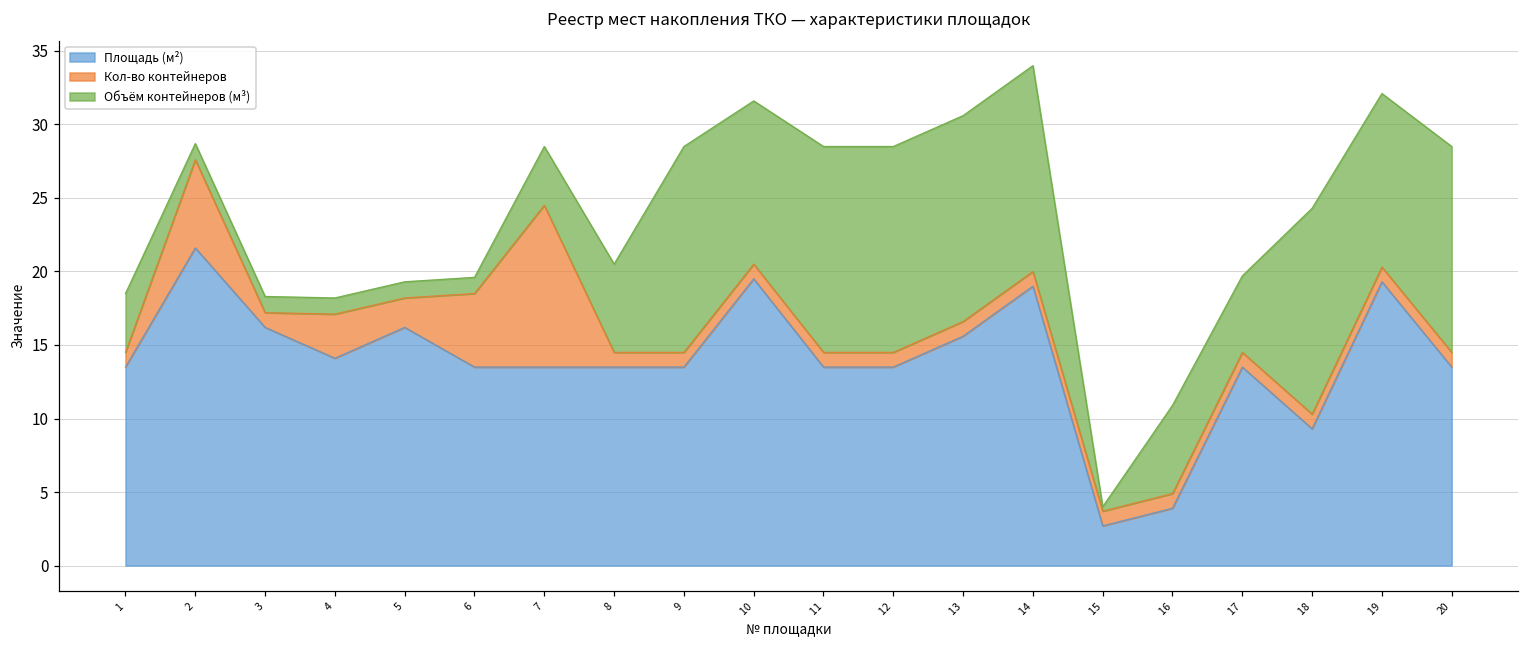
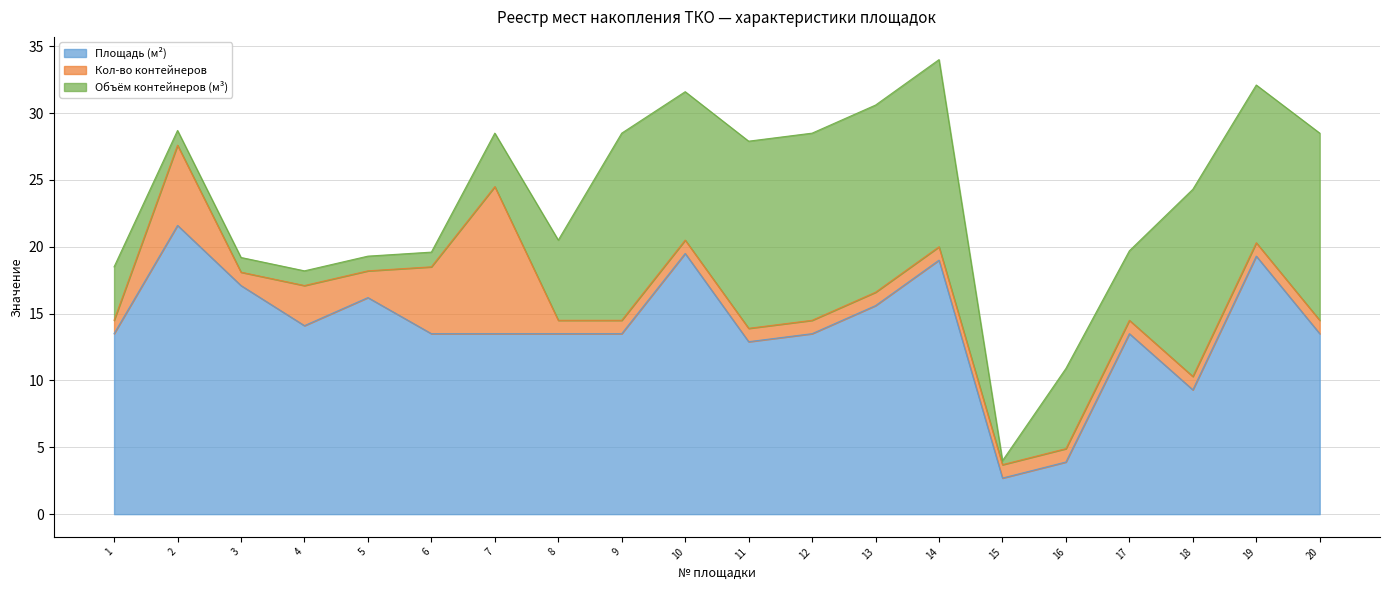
Площадь (м²), 3: 16.2 -> 17.1
Площадь (м²), 11: 13.5 -> 12.9
